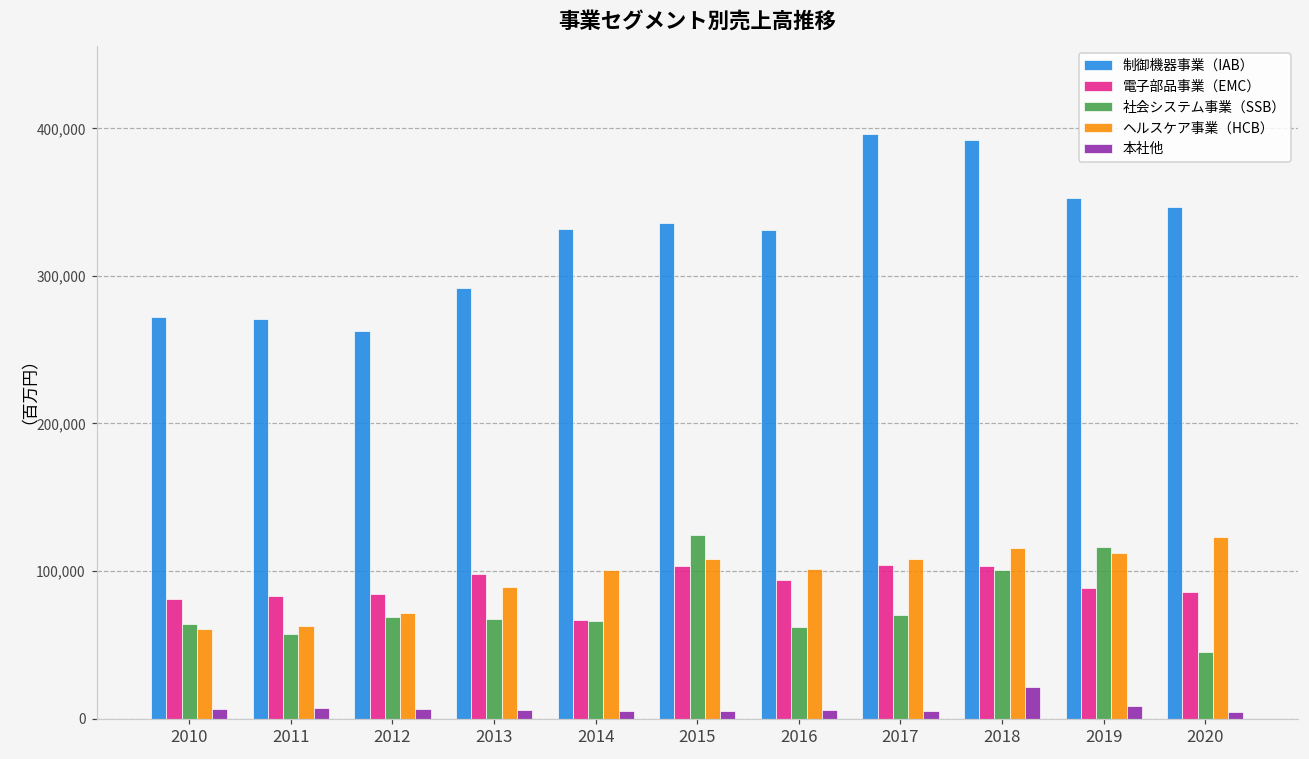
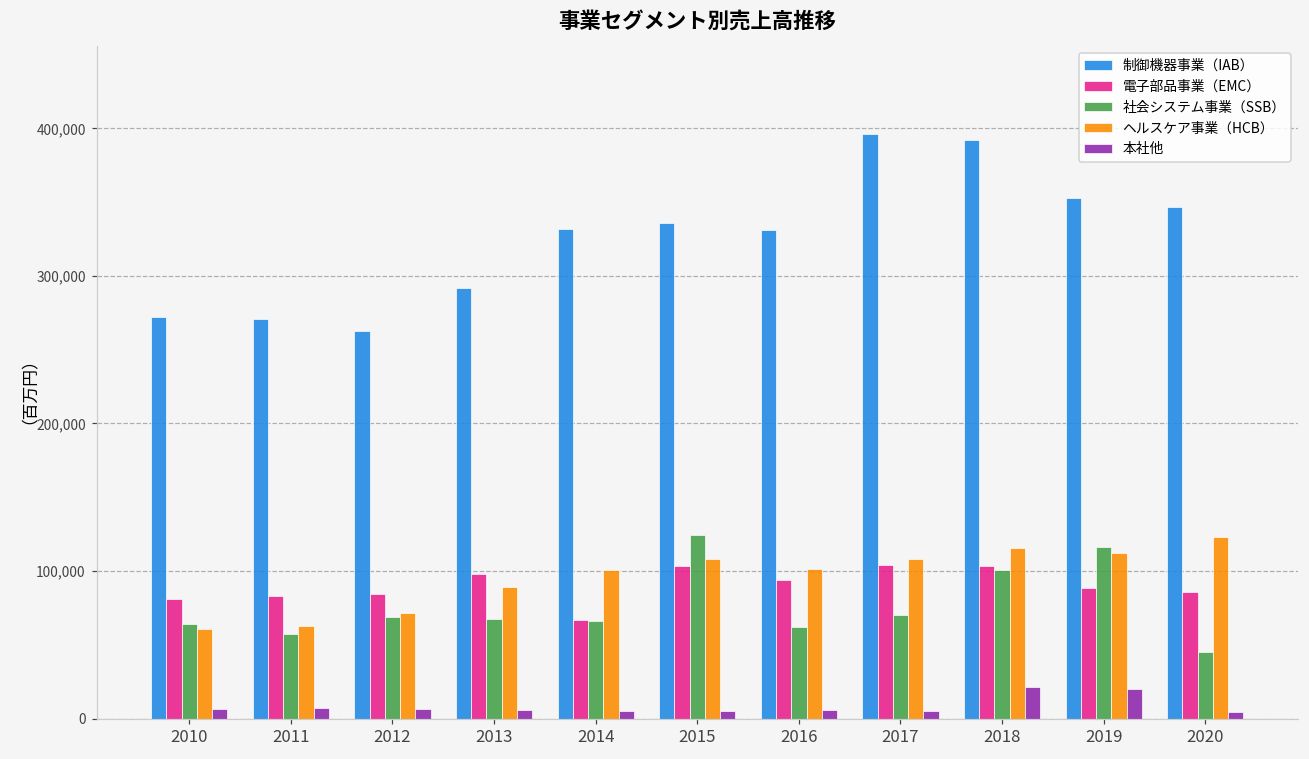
本社他, 2019: 9,000 -> 20,000
